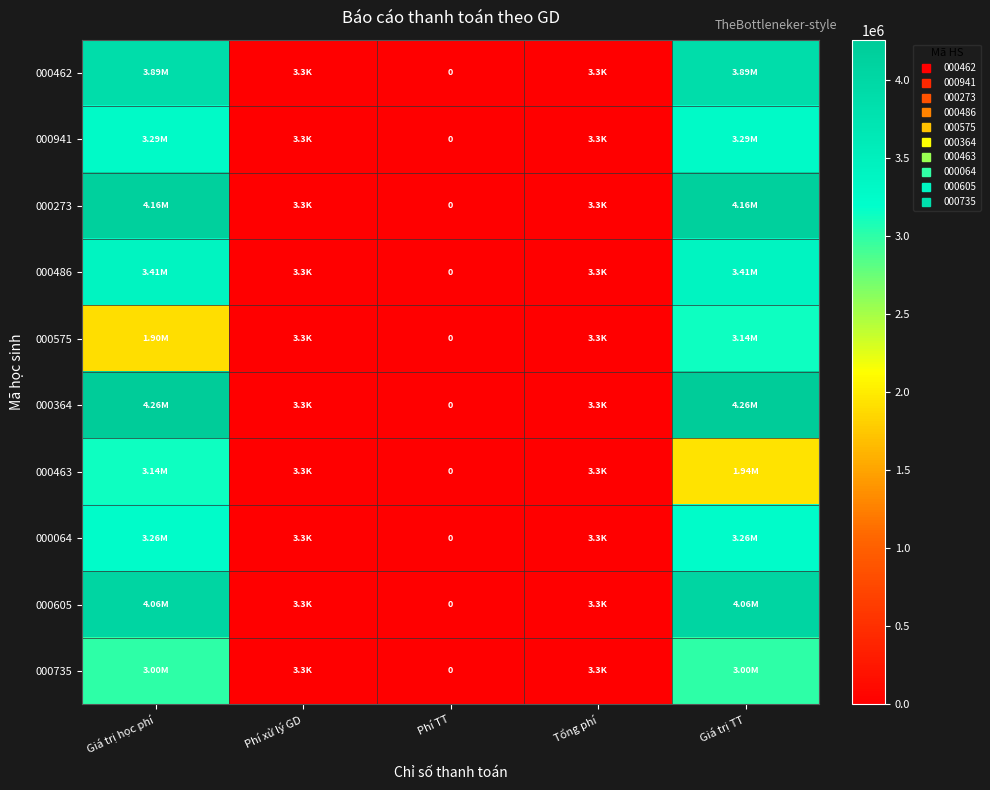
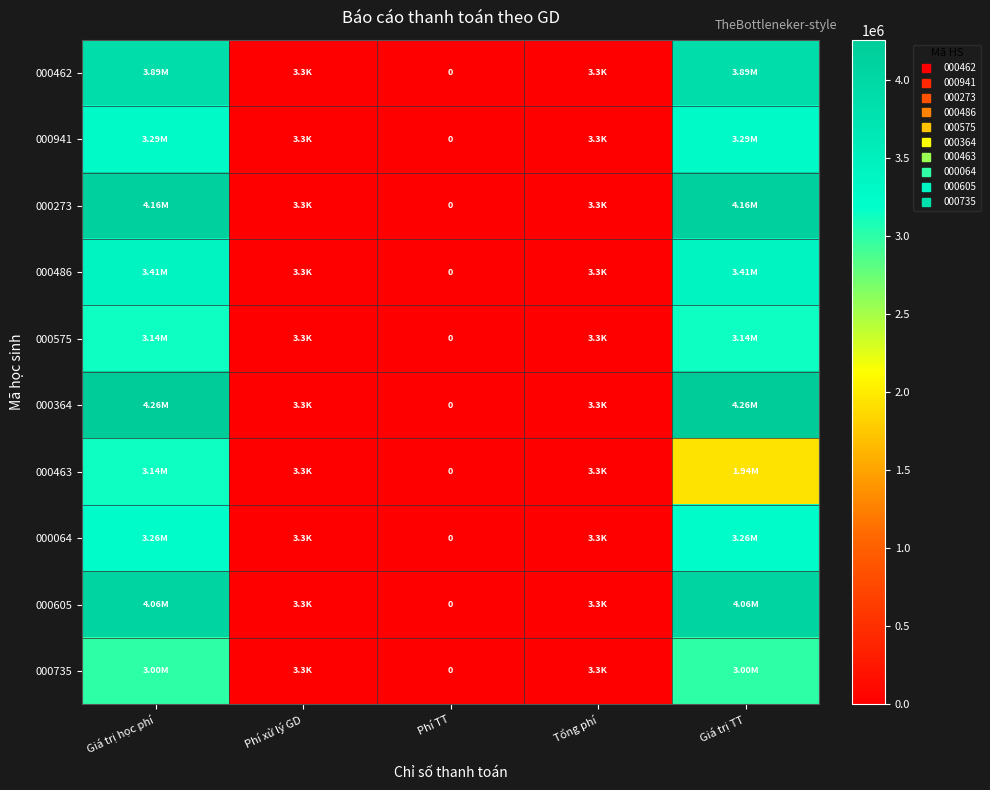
000575, Giá trị học phí: 1.90M -> 3.14M
